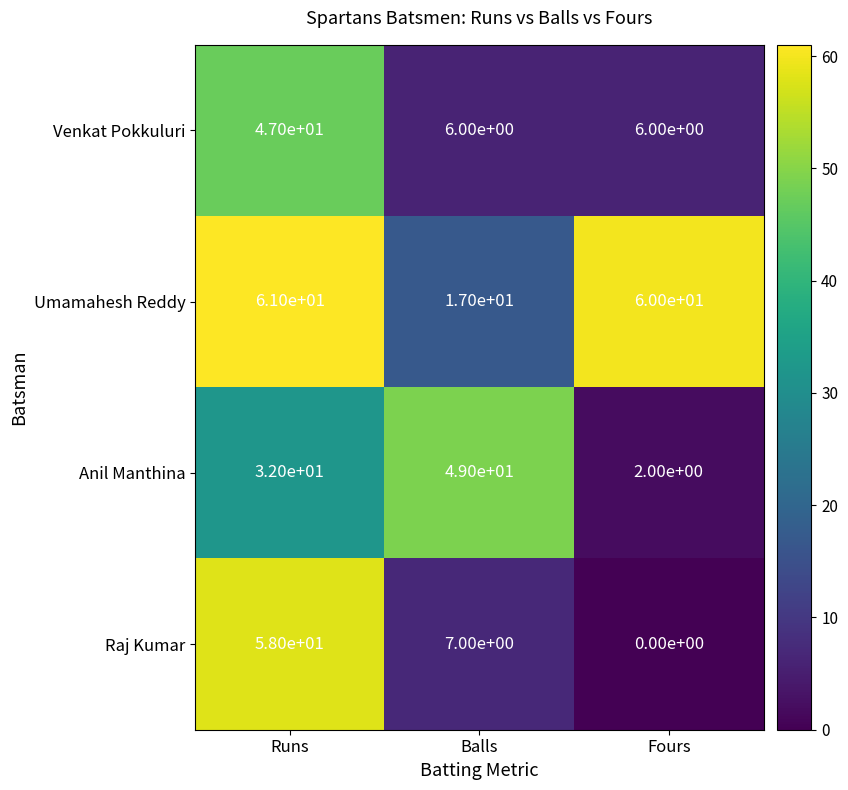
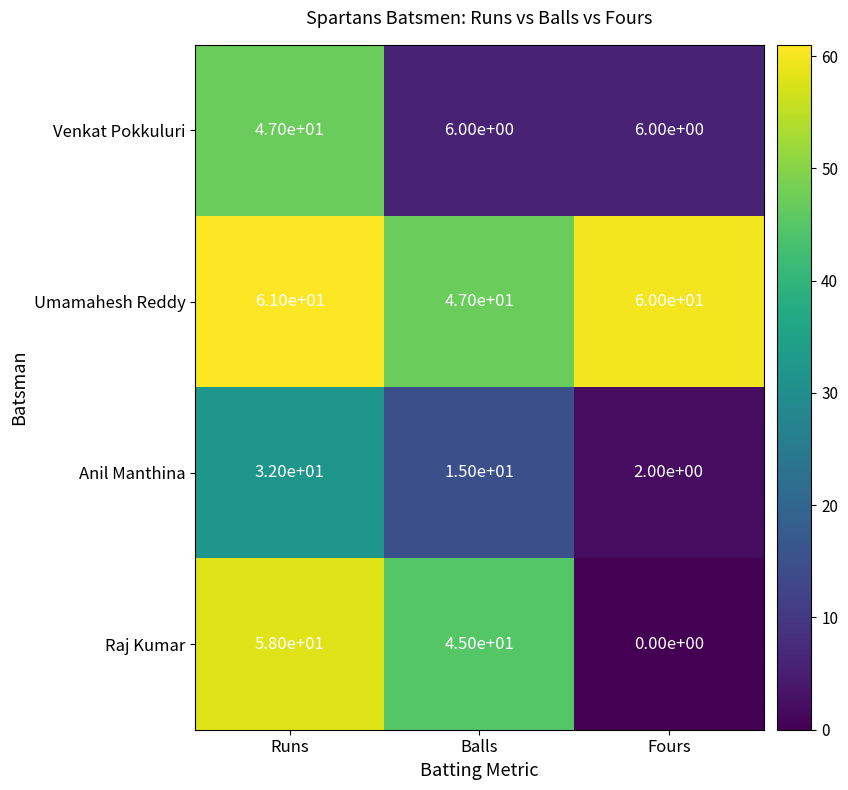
Umamahesh Reddy, Balls: 1.70e+01 -> 4.70e+01
Anil Manthina, Balls: 4.90e+01 -> 1.50e+01
Raj Kumar, Balls: 7.00e+00 -> 4.50e+01
